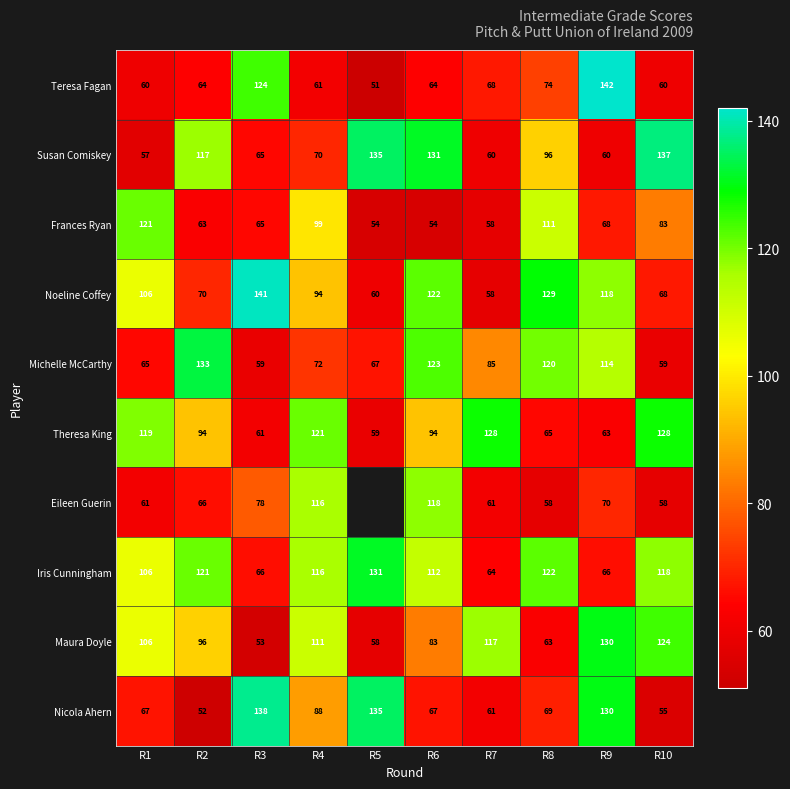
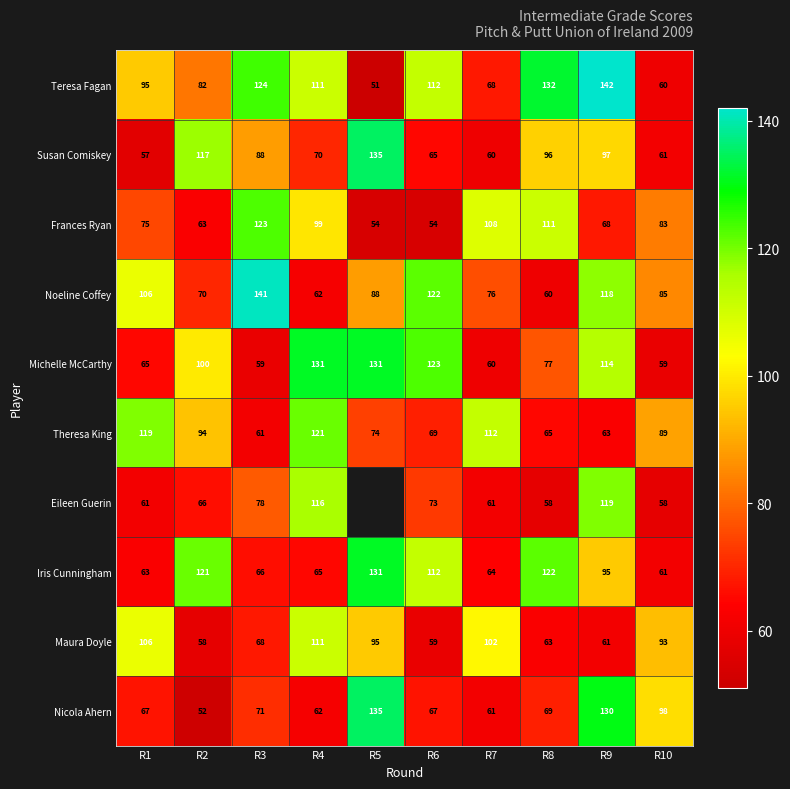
Teresa Fagan, R1: 60 -> 95
Teresa Fagan, R2: 64 -> 82
Teresa Fagan, R4: 61 -> 111
Teresa Fagan, R6: 64 -> 112
Teresa Fagan, R8: 74 -> 132
Susan Comiskey, R3: 65 -> 88
Susan Comiskey, R6: 131 -> 65
Susan Comiskey, R9: 60 -> 97
Susan Comiskey, R10: 137 -> 61
Frances Ryan, R1: 121 -> 75
Frances Ryan, R3: 65 -> 123
Frances Ryan, R7: 58 -> 108
Noeline Coffey, R4: 94 -> 62
Noeline Coffey, R5: 60 -> 88
Noeline Coffey, R7: 58 -> 76
Noeline Coffey, R8: 129 -> 60
Noeline Coffey, R10: 68 -> 85
Michelle McCarthy, R2: 133 -> 100
Michelle McCarthy, R4: 72 -> 131
Michelle McCarthy, R5: 67 -> 131
Michelle McCarthy, R7: 85 -> 60
Michelle McCarthy, R8: 120 -> 77
Theresa King, R5: 59 -> 74
Theresa King, R6: 94 -> 69
Theresa King, R7: 128 -> 112
Theresa King, R10: 128 -> 89
Eileen Guerin, R6: 118 -> 73
Eileen Guerin, R9: 70 -> 119
Iris Cunningham, R1: 106 -> 63
Iris Cunningham, R4: 116 -> 65
Iris Cunningham, R9: 66 -> 95
Iris Cunningham, R10: 118 -> 61
Maura Doyle, R2: 96 -> 58
Maura Doyle, R3: 53 -> 68
Maura Doyle, R5: 58 -> 95
Maura Doyle, R6: 83 -> 59
Maura Doyle, R7: 117 -> 102
Maura Doyle, R9: 130 -> 61
Maura Doyle, R10: 124 -> 93
Nicola Ahern, R3: 138 -> 71
Nicola Ahern, R4: 88 -> 62
Nicola Ahern, R10: 55 -> 98
